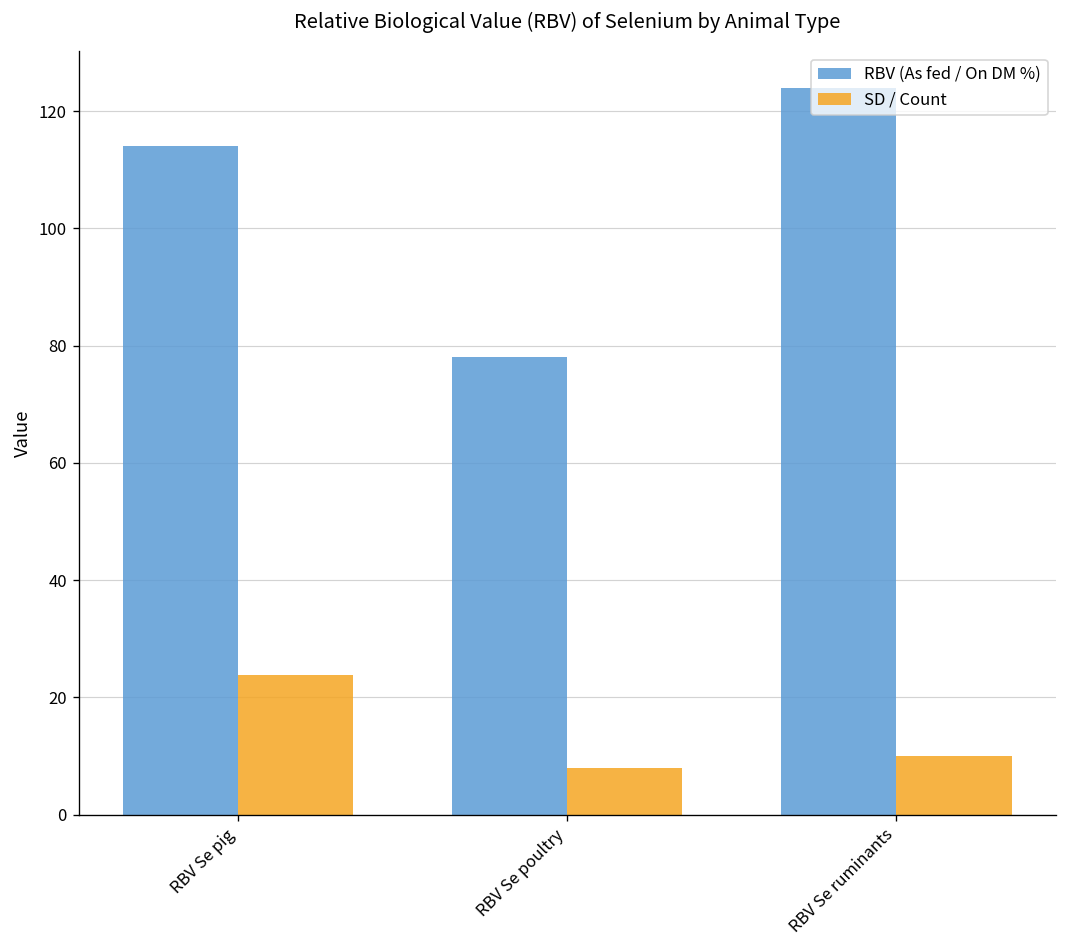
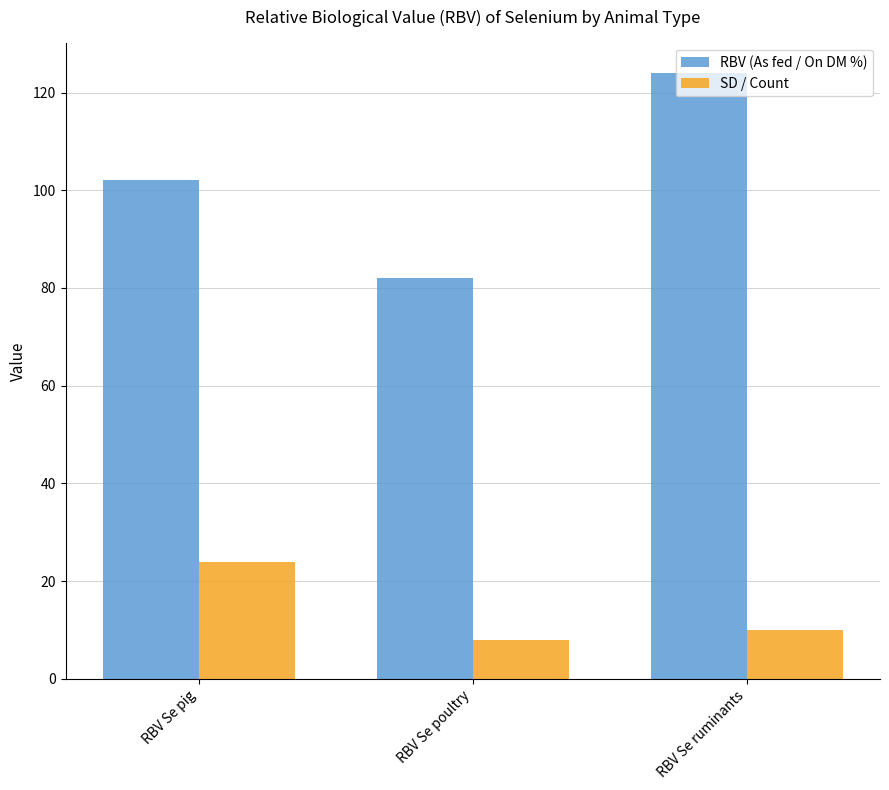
RBV (As fed / On DM %), RBV Se pig: 114 -> 102
RBV (As fed / On DM %), RBV Se poultry: 78 -> 82
